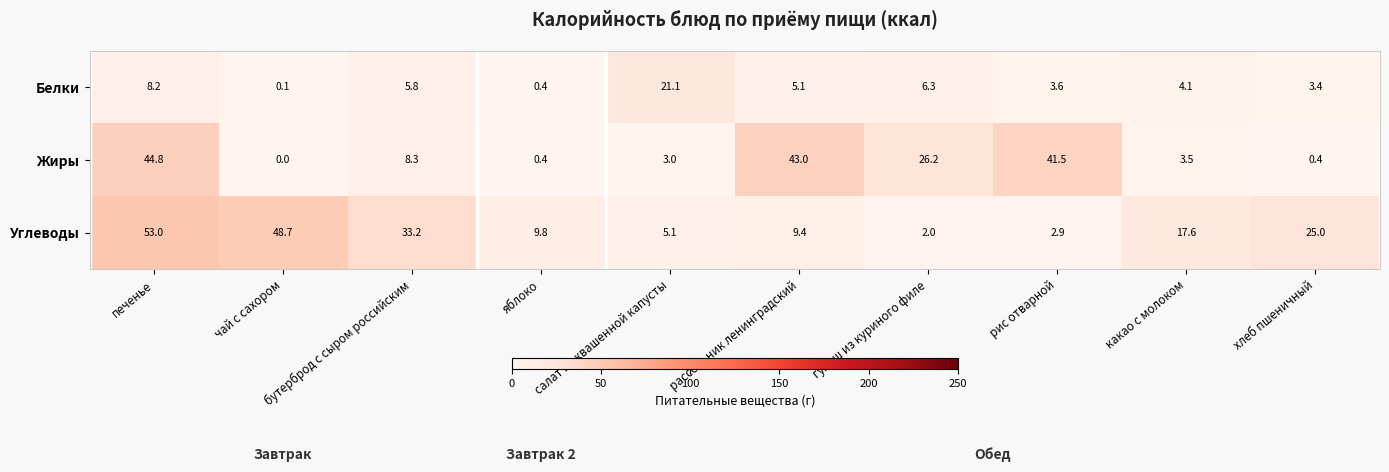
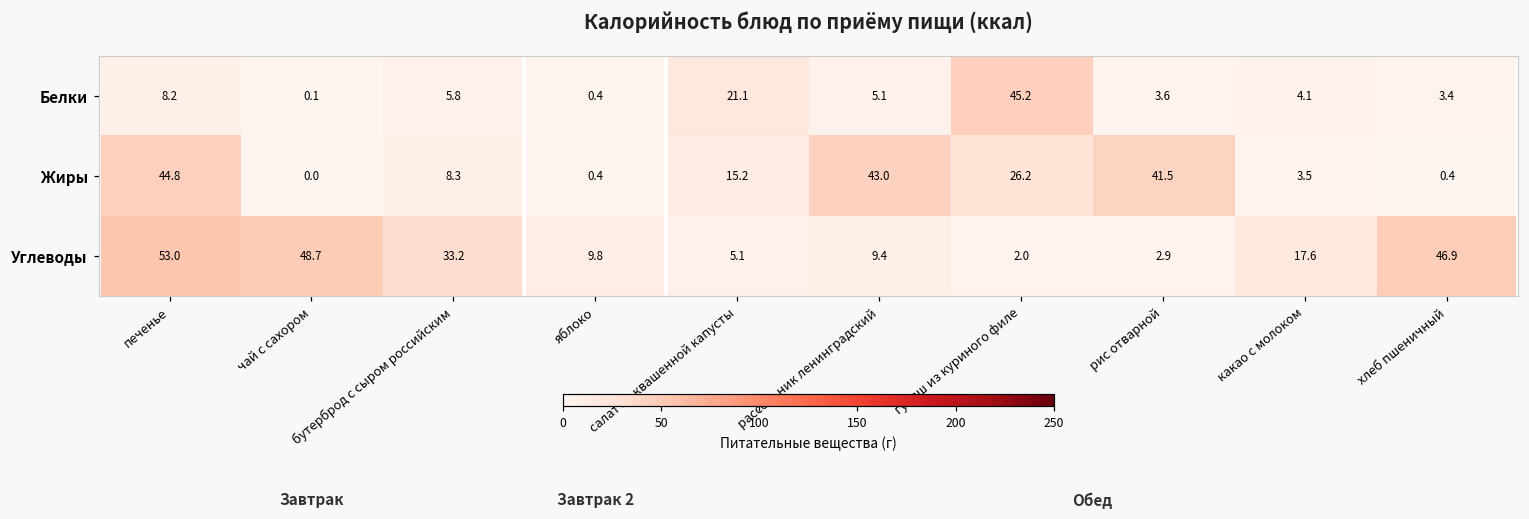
Белки, гуляш из куриного филе: 6.3 -> 45.2
Жиры, салат из квашенной капусты: 3.0 -> 15.2
Углеводы, хлеб пшеничный: 25.0 -> 46.9
